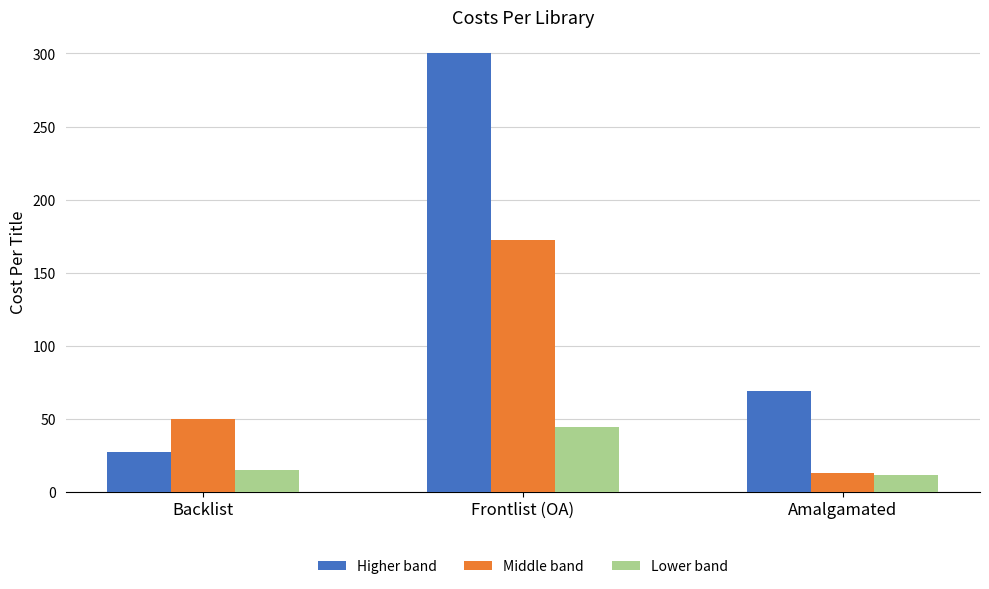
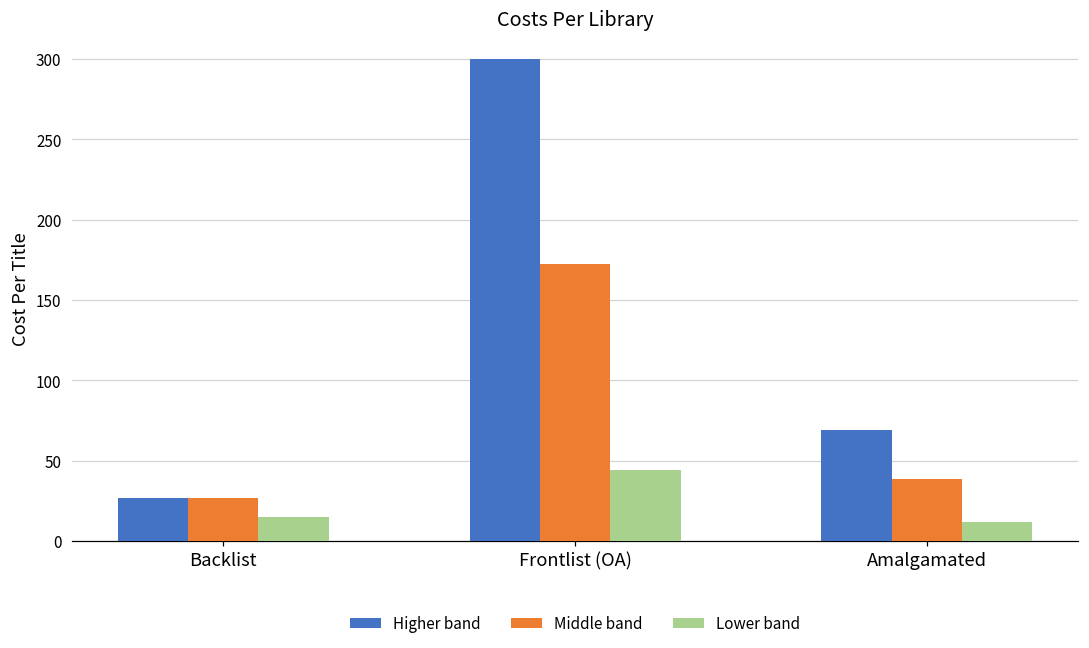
Middle band, Backlist: 50 -> 27
Middle band, Amalgamated: 13 -> 38
